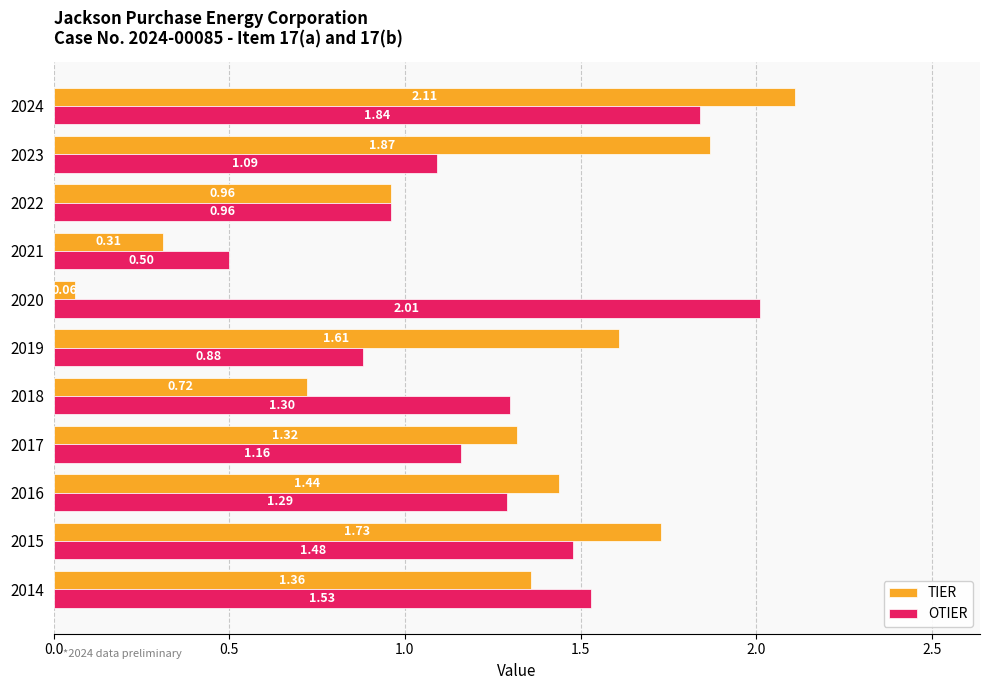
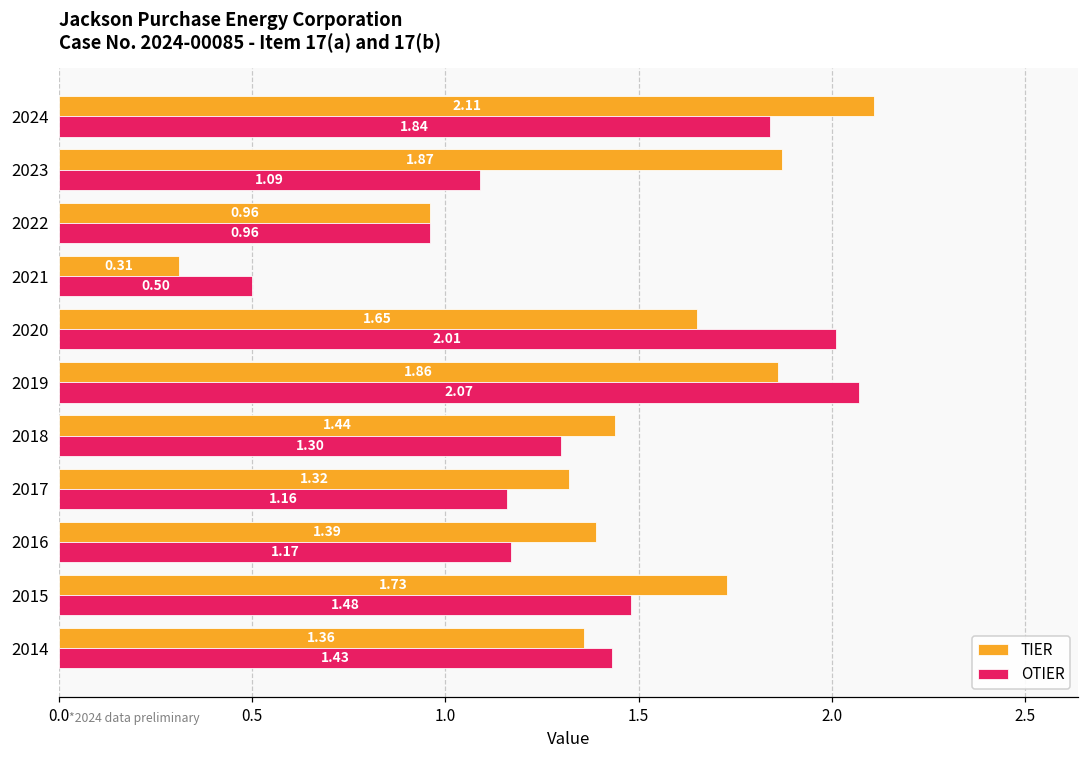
TIER, 2020: 0.06 -> 1.65
TIER, 2019: 1.61 -> 1.86
OTIER, 2019: 0.88 -> 2.07
TIER, 2018: 0.72 -> 1.44
TIER, 2016: 1.44 -> 1.39
OTIER, 2016: 1.29 -> 1.17
OTIER, 2014: 1.53 -> 1.43
